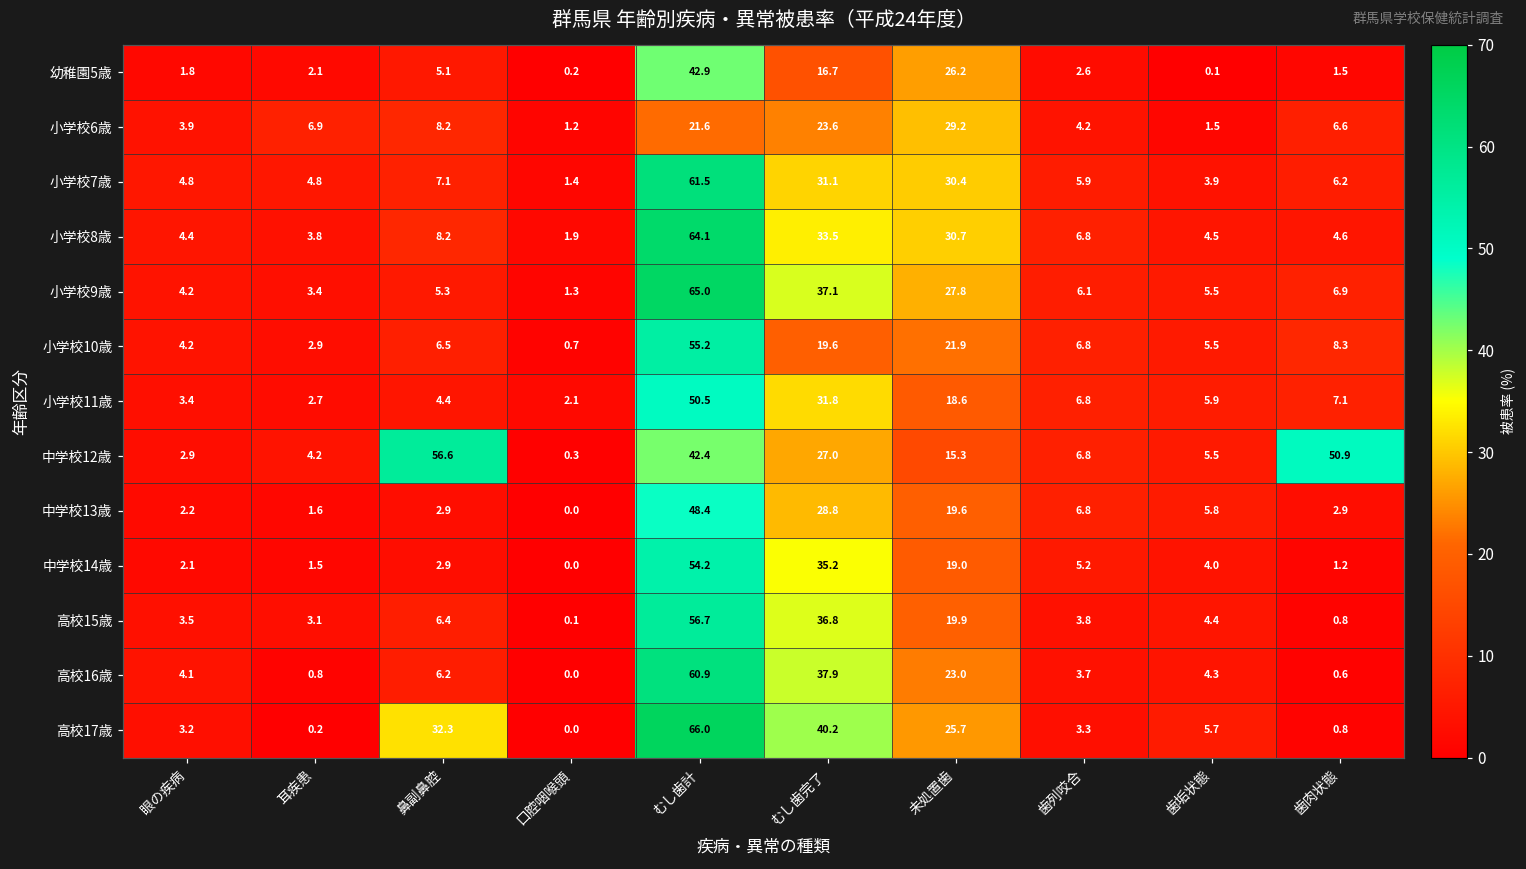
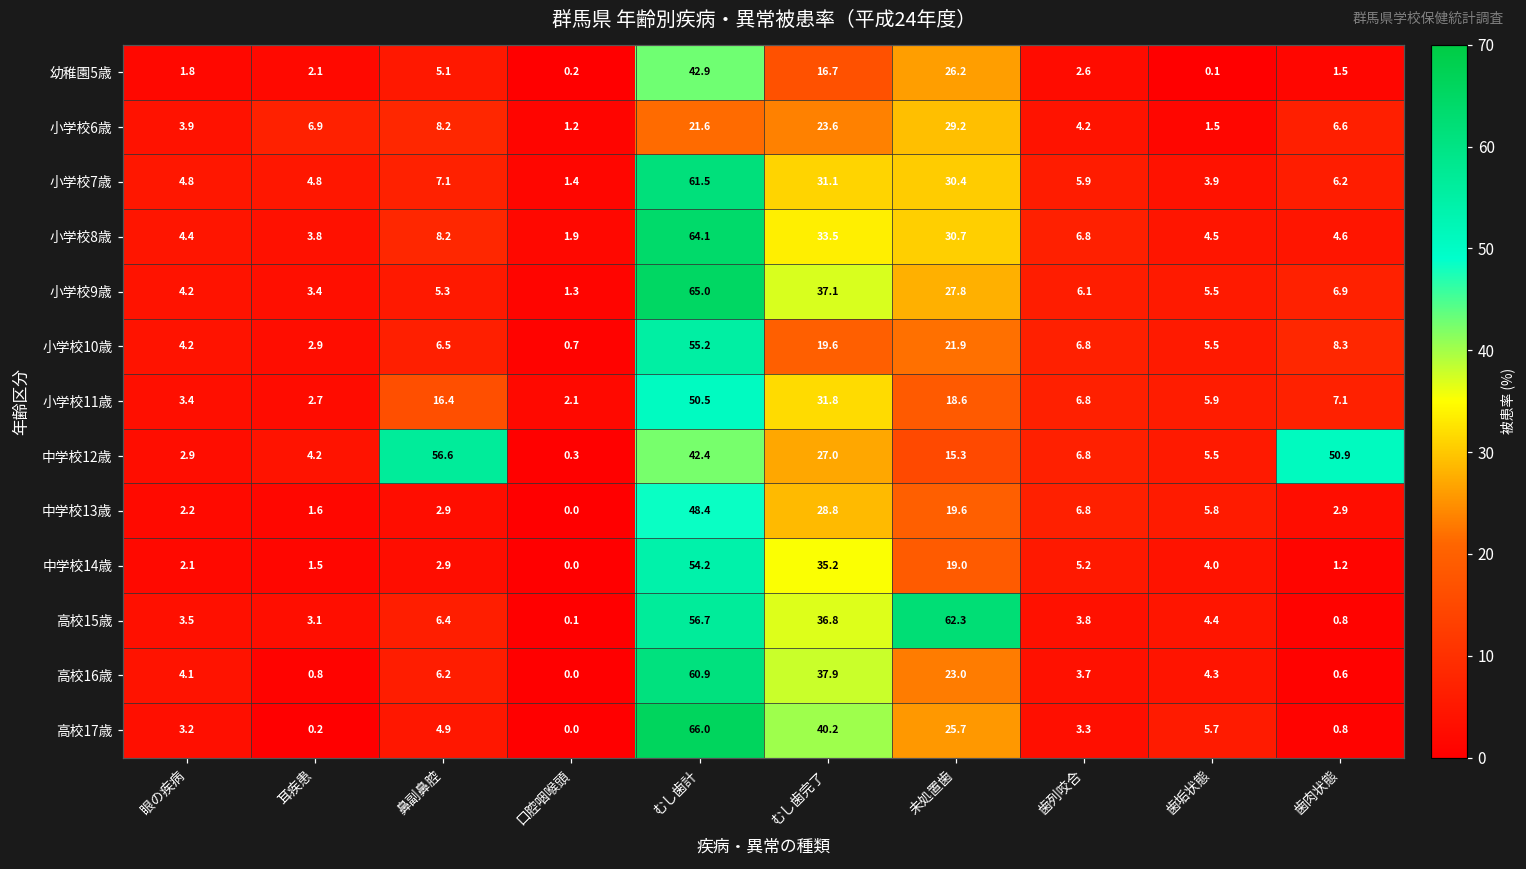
小学校11歳, 鼻副鼻腔: 4.4 -> 16.4
高校15歳, 未処置歯: 19.9 -> 62.3
高校17歳, 鼻副鼻腔: 32.3 -> 4.9
